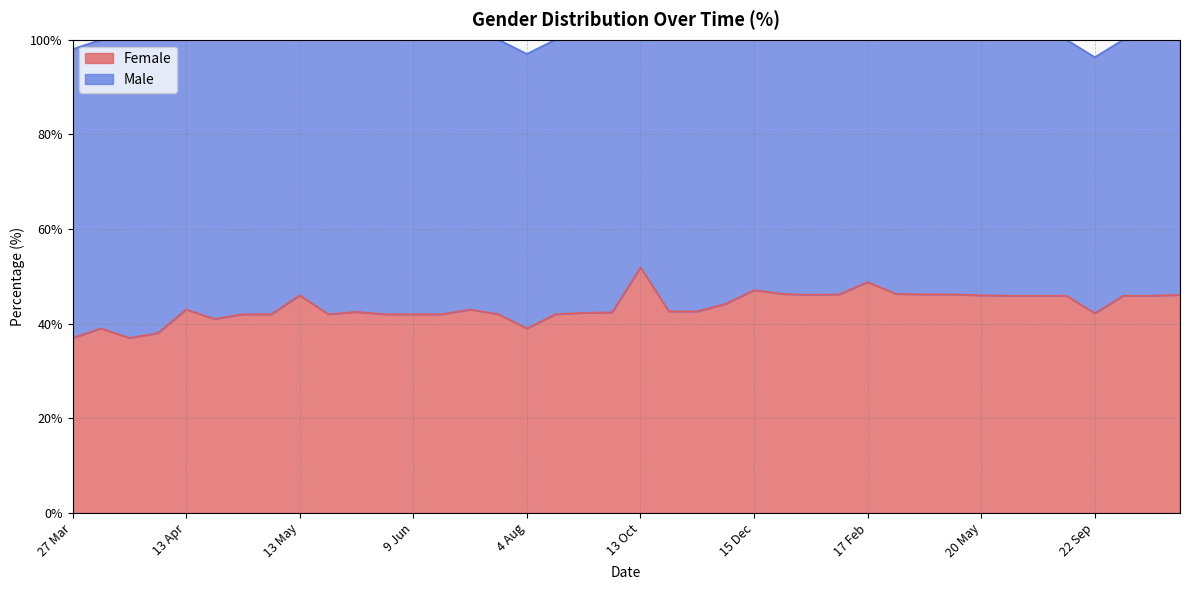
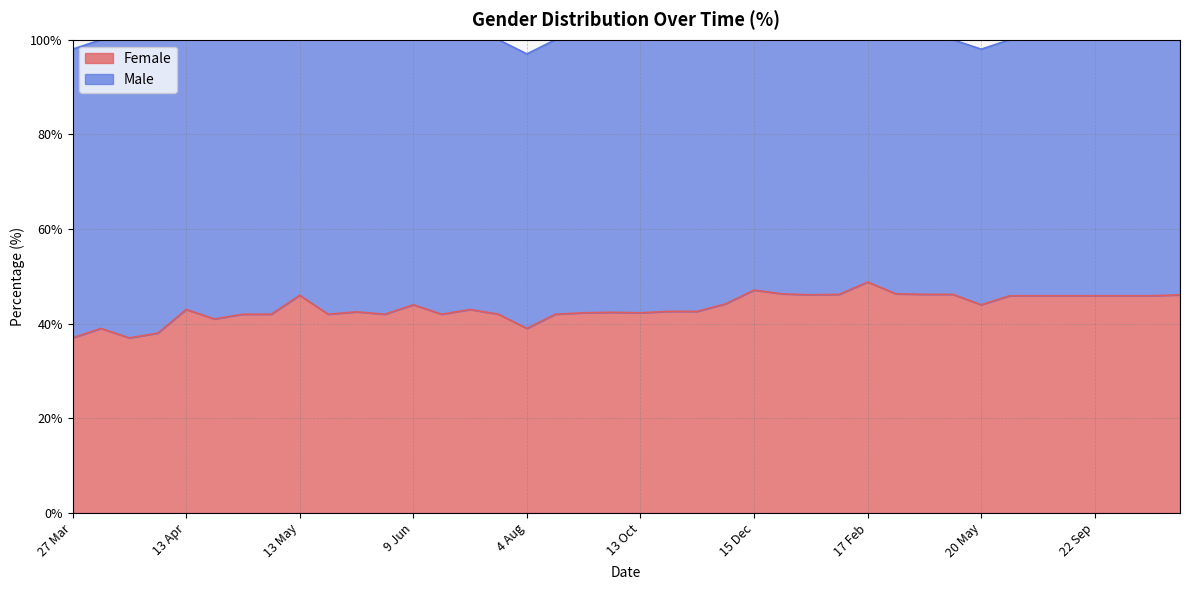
Female, 9 Jun: 42% -> 44%
Female, 13 Oct: 52% -> 42%
Female, 20 May: 46% -> 44%
Female, 22 Sep: 42% -> 46%
